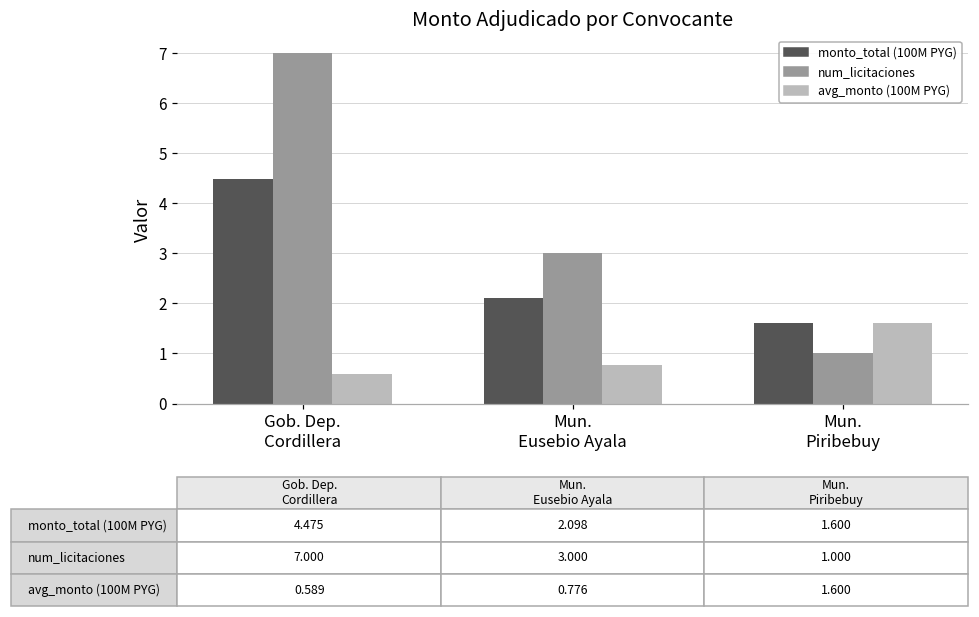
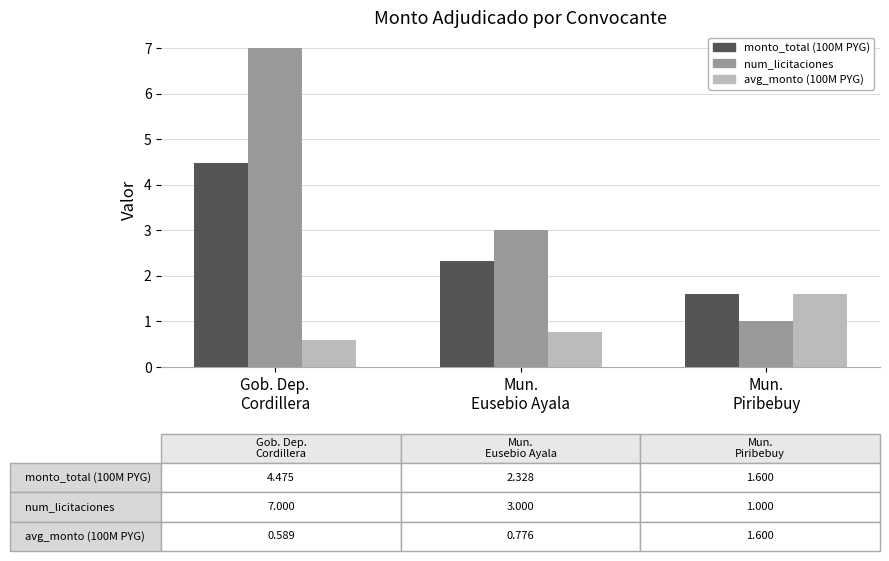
monto_total (100M PYG), Mun. Eusebio Ayala: 2.098 -> 2.328
